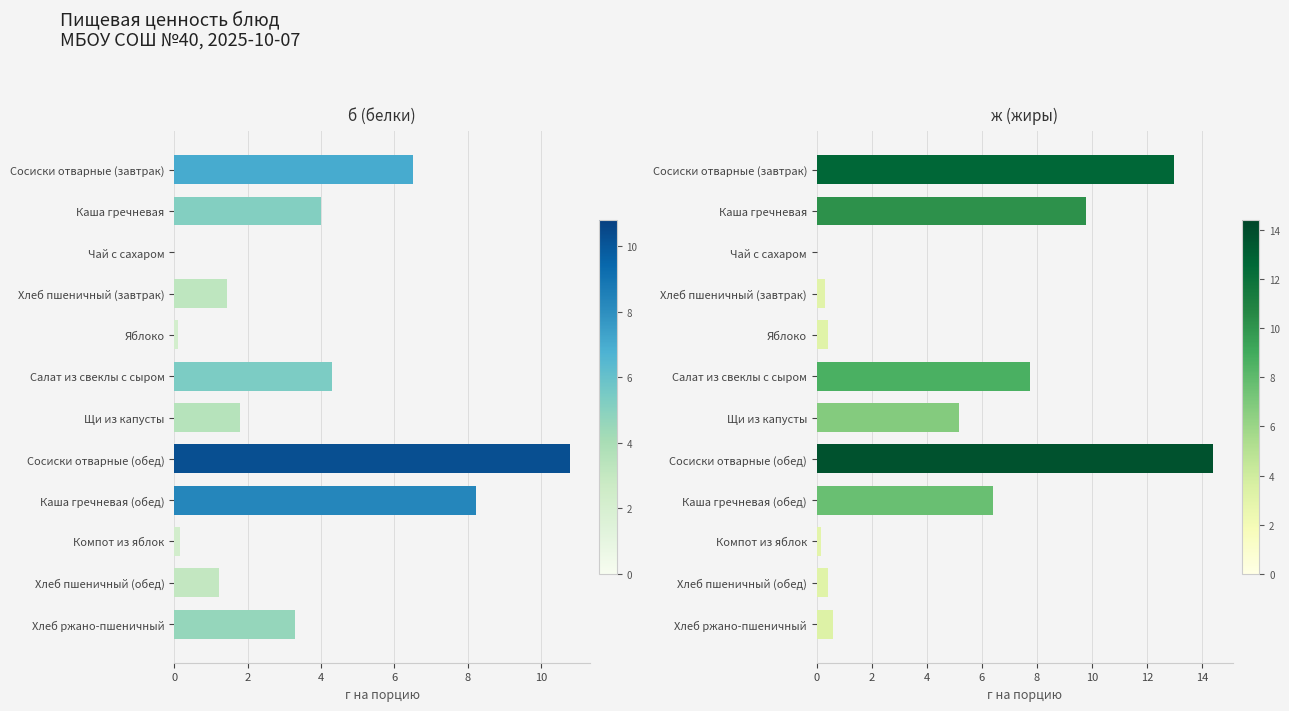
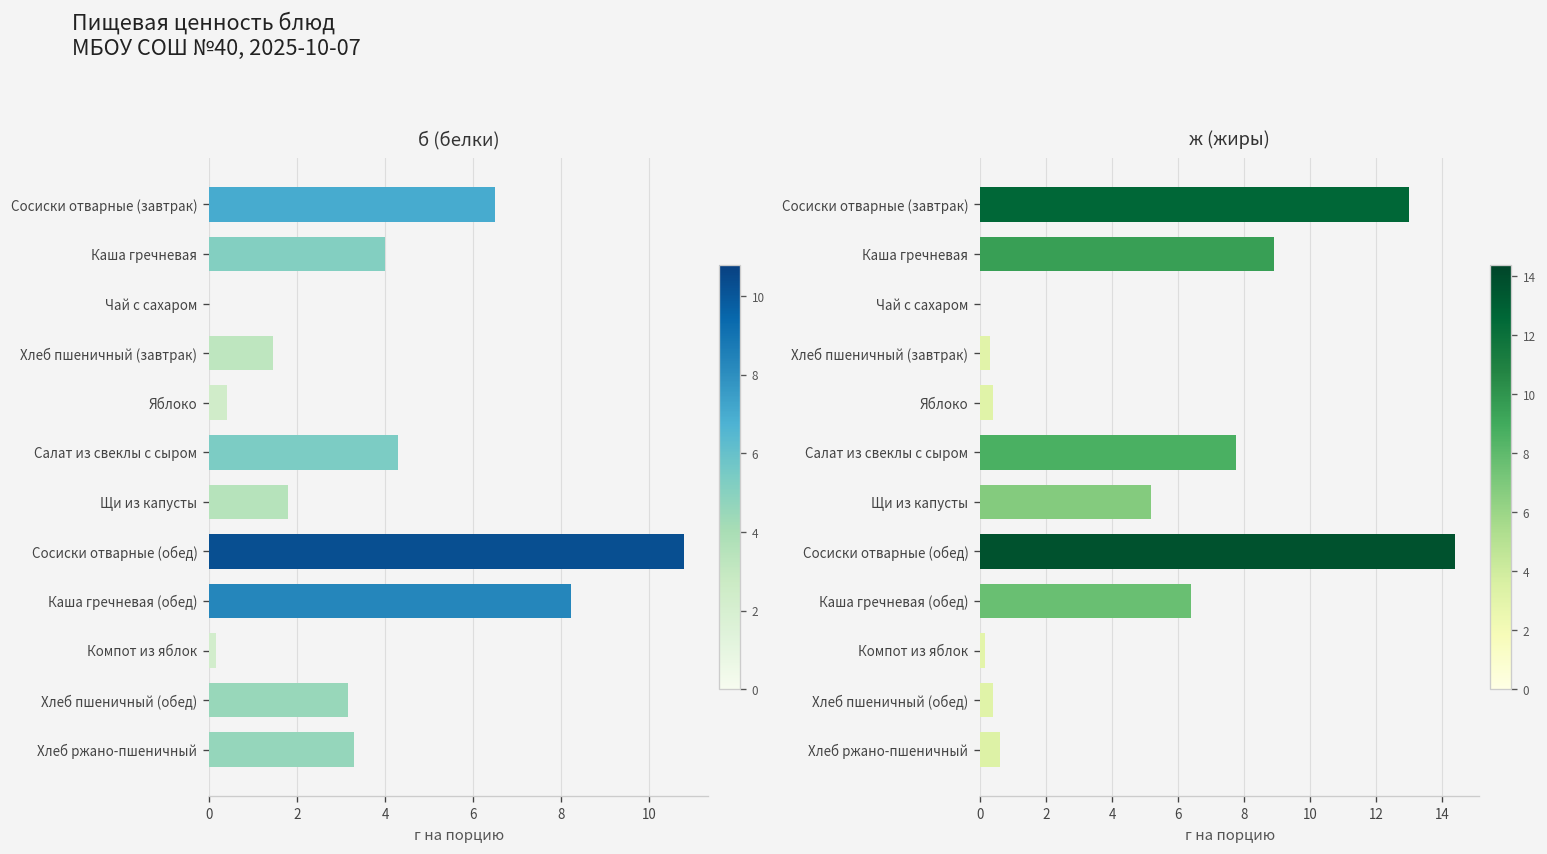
б (белки), Яблоко: 0.1 -> 0.4
б (белки), Хлеб пшеничный (обед): 1.2 -> 3.2
ж (жиры), Каша гречневая: 9.8 -> 8.9
